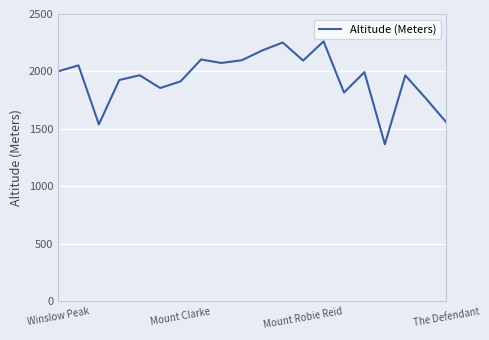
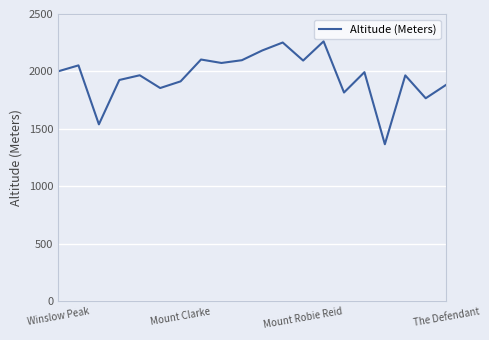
The Defendant: 1560 -> 1880
